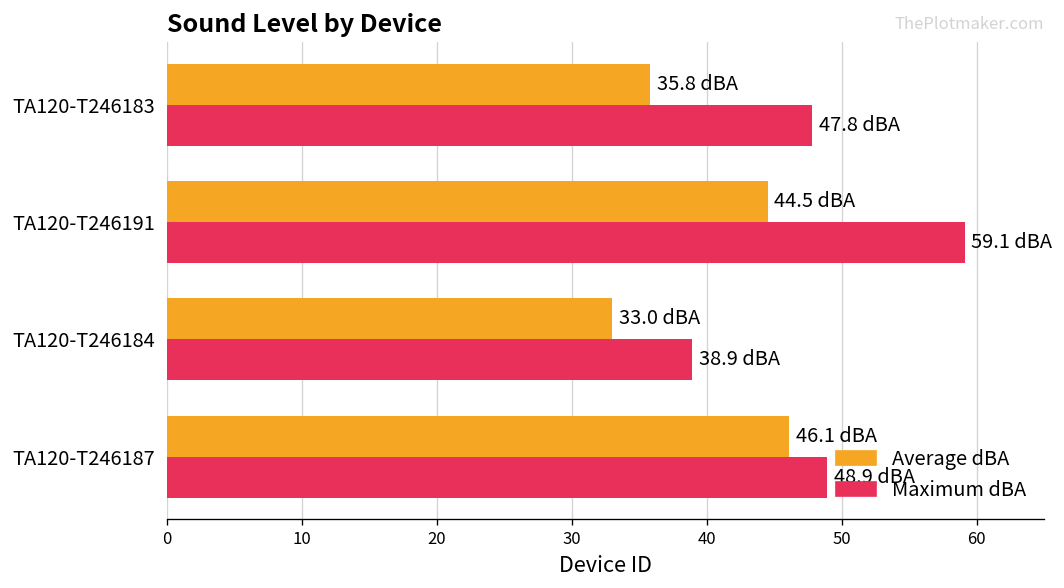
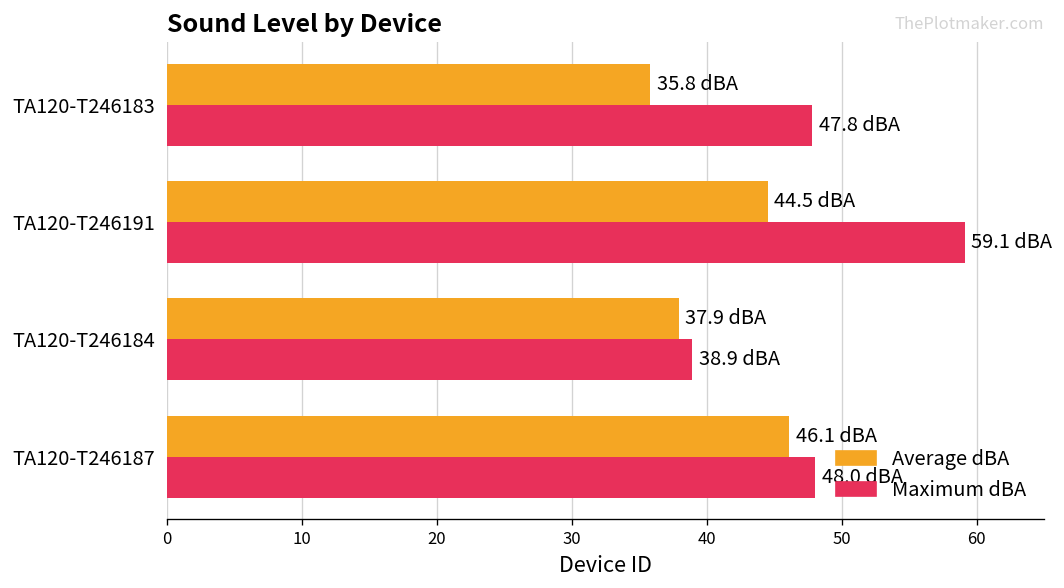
Average dBA, TA120-T246184: 33.0 -> 37.9
Maximum dBA, TA120-T246187: 48.9 -> 48.0
